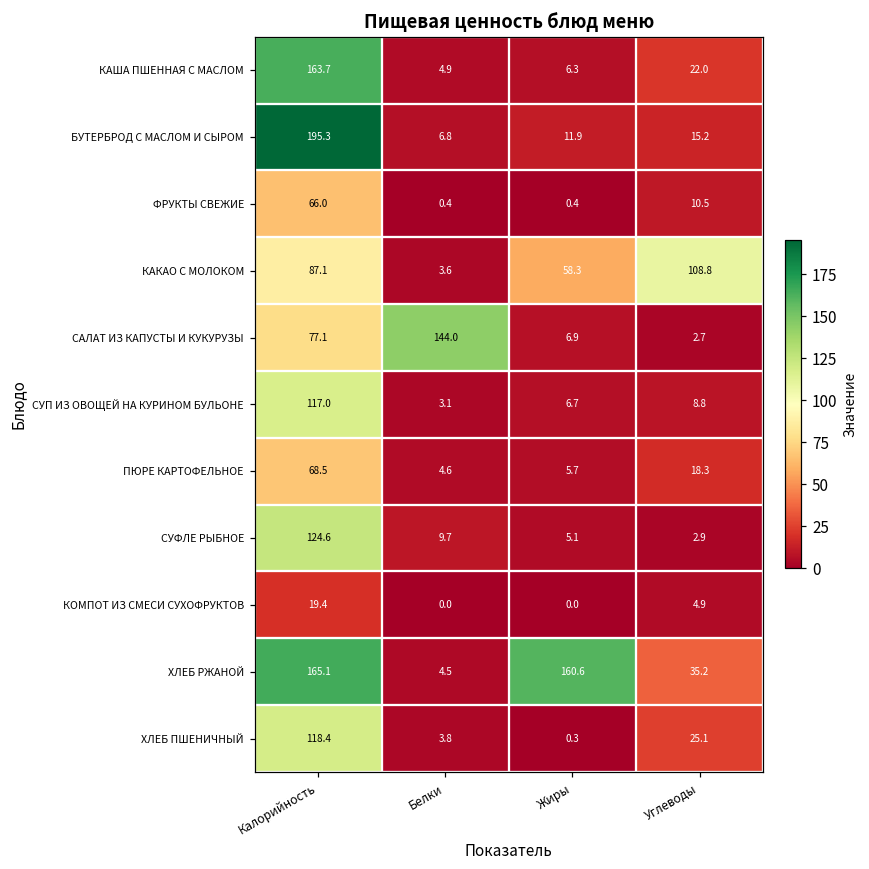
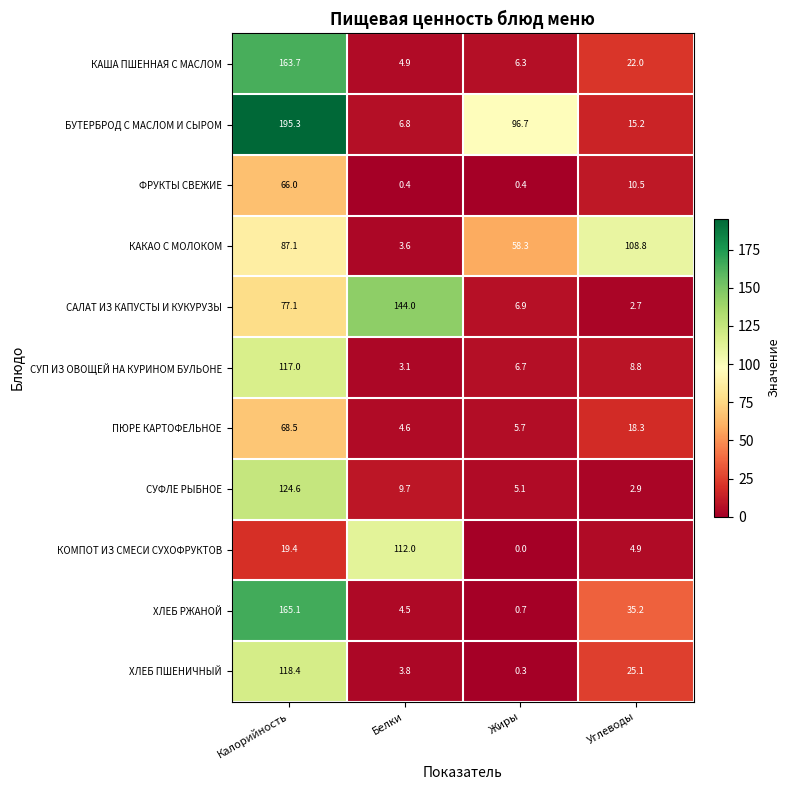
БУТЕРБРОД С МАСЛОМ И СЫРОМ, Жиры: 11.9 -> 96.7
КОМПОТ ИЗ СМЕСИ СУХОФРУКТОВ, Белки: 0.0 -> 112.0
ХЛЕБ РЖАНОЙ, Жиры: 160.6 -> 0.7
